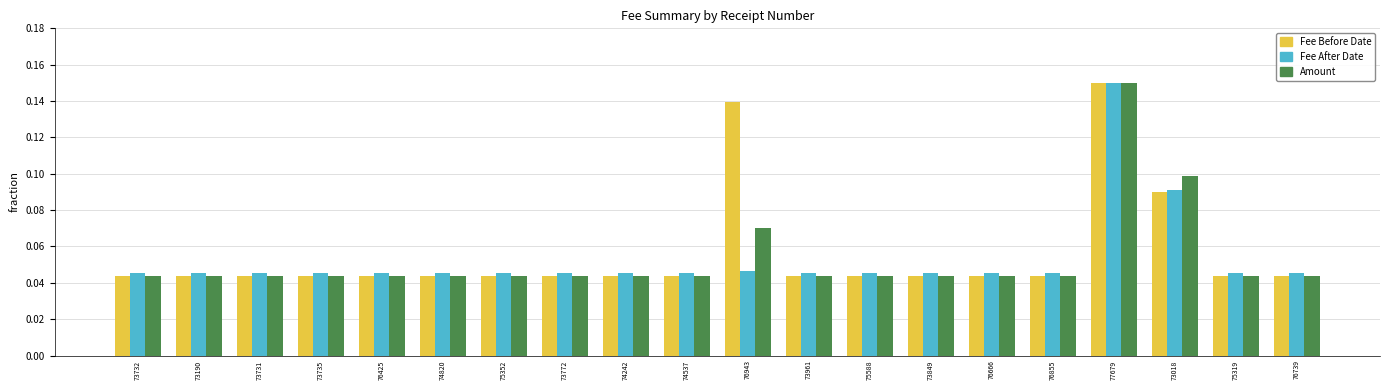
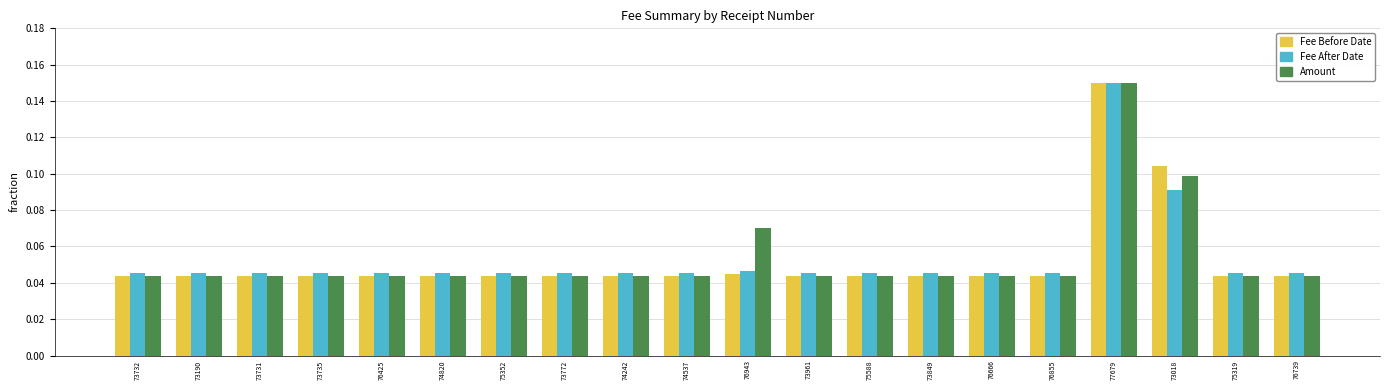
Fee Before Date, 76943: 0.139 -> 0.045
Fee Before Date, 73018: 0.090 -> 0.104
